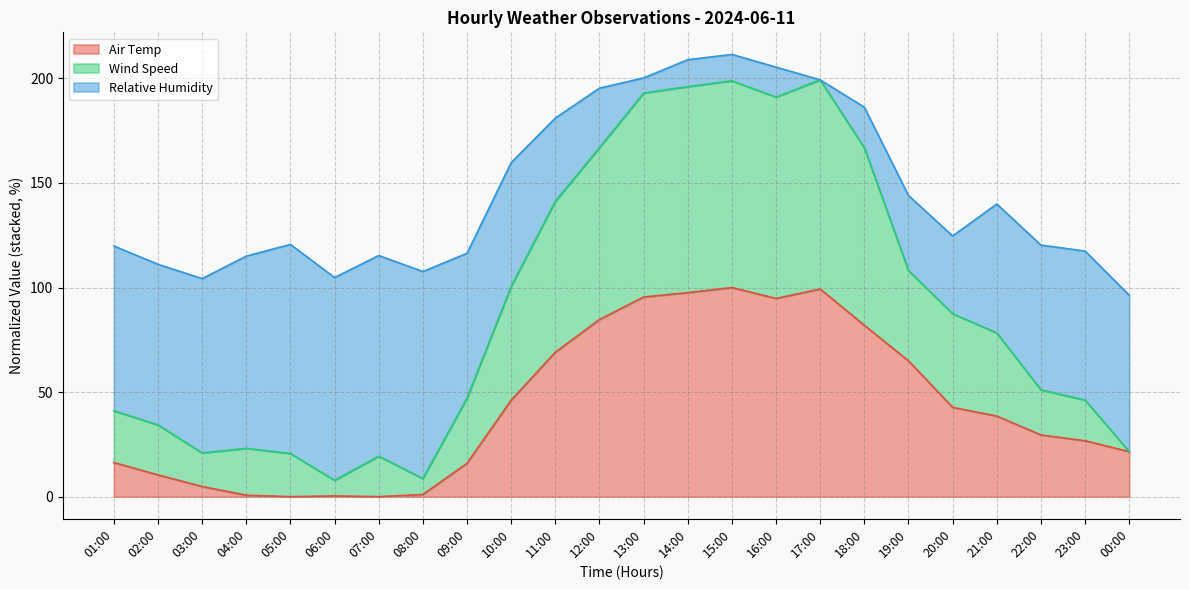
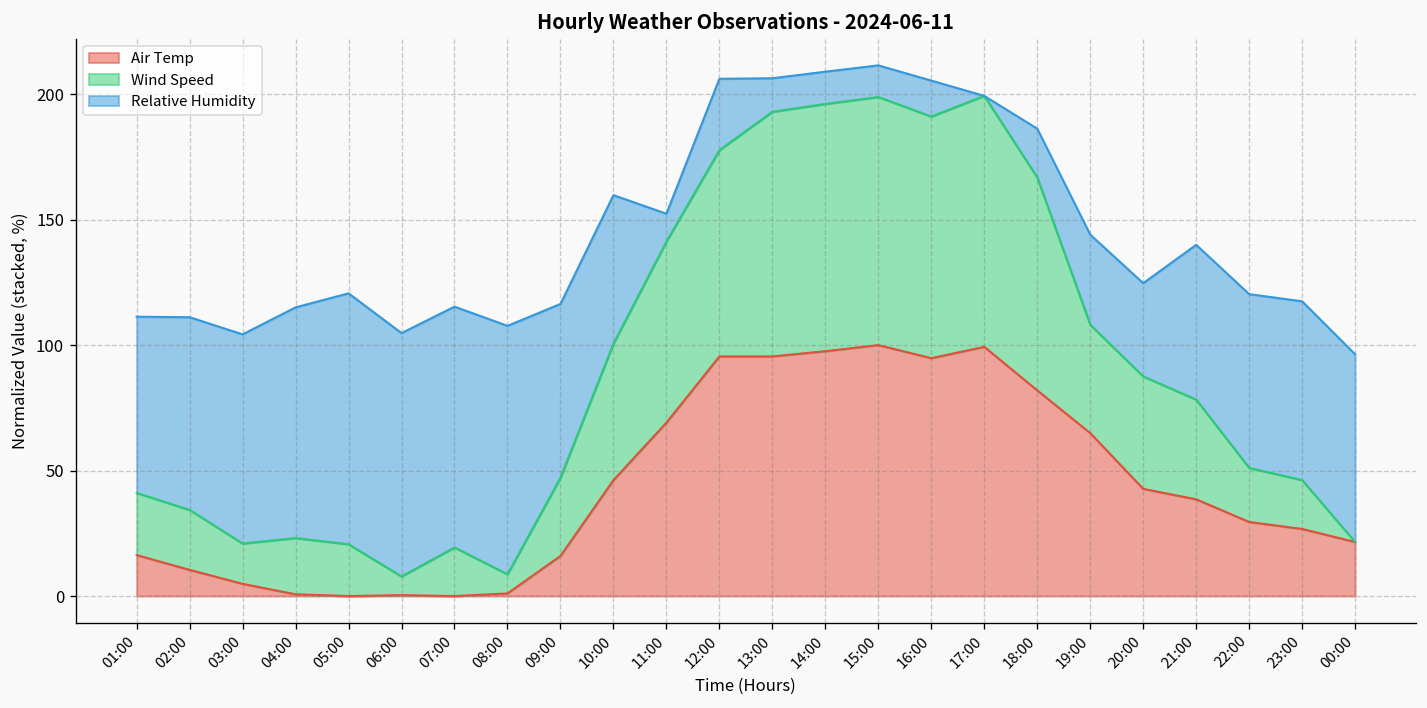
Relative Humidity, 01:00: 79 -> 70
Relative Humidity, 11:00: 40 -> 11
Air Temp, 12:00: 85 -> 95
Relative Humidity, 13:00: 7 -> 13
